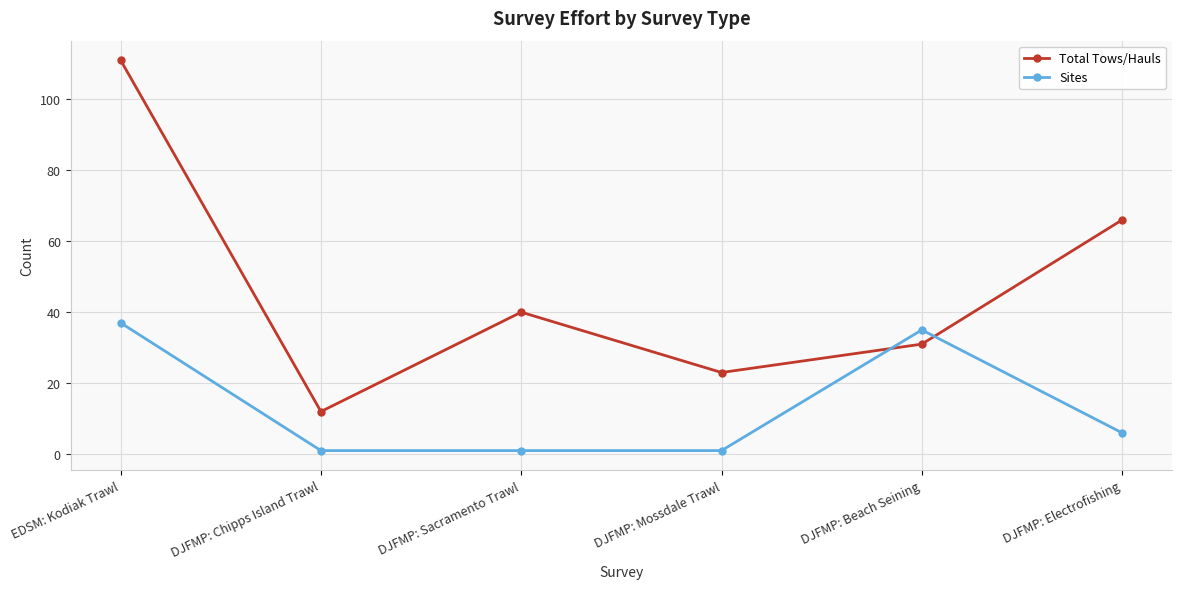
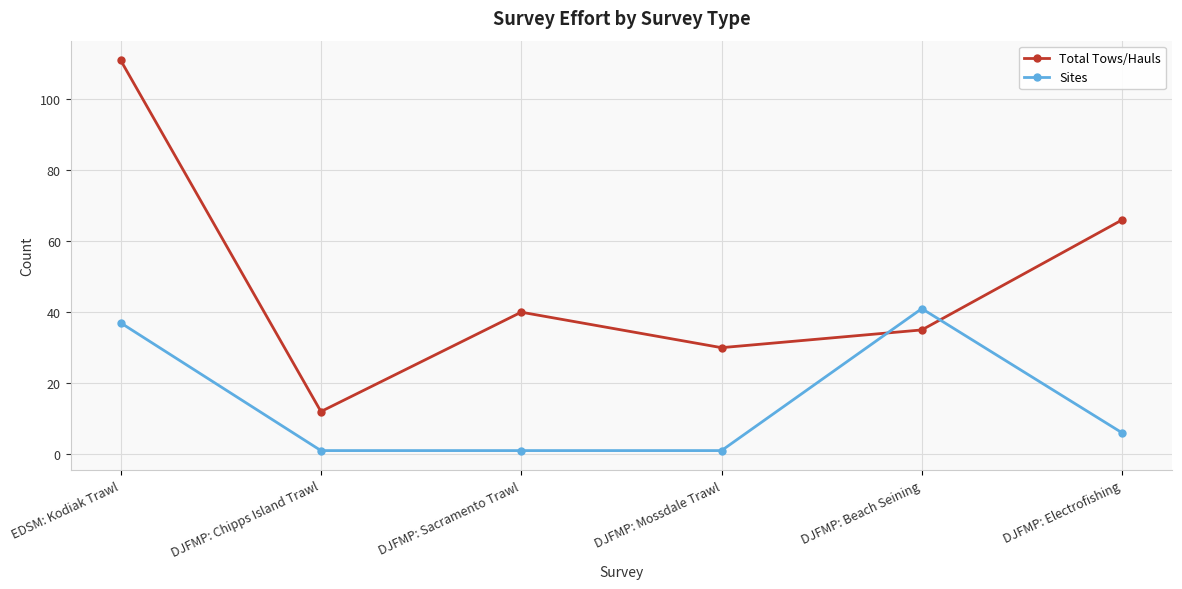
Total Tows/Hauls, DJFMP: Mossdale Trawl: 23 -> 30
Total Tows/Hauls, DJFMP: Beach Seining: 31 -> 35
Sites, DJFMP: Beach Seining: 35 -> 41
